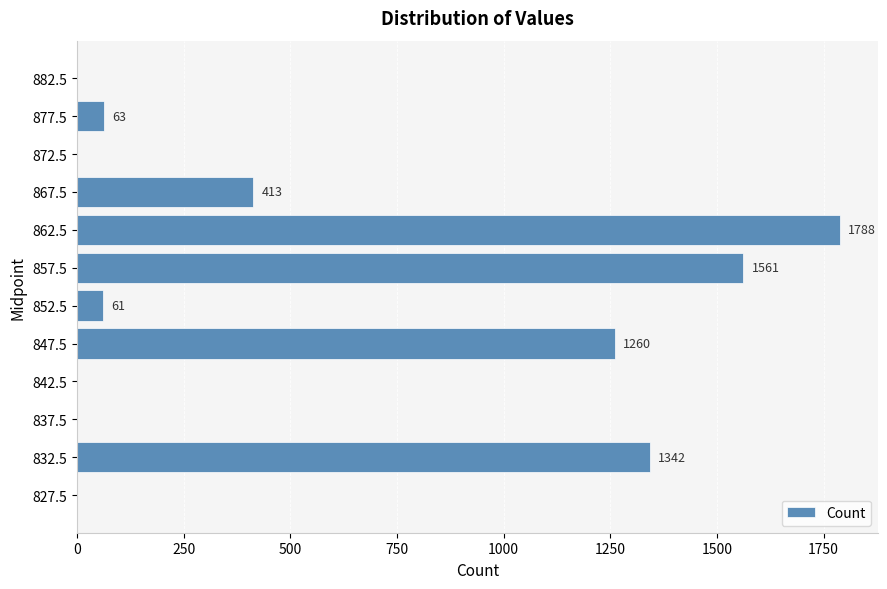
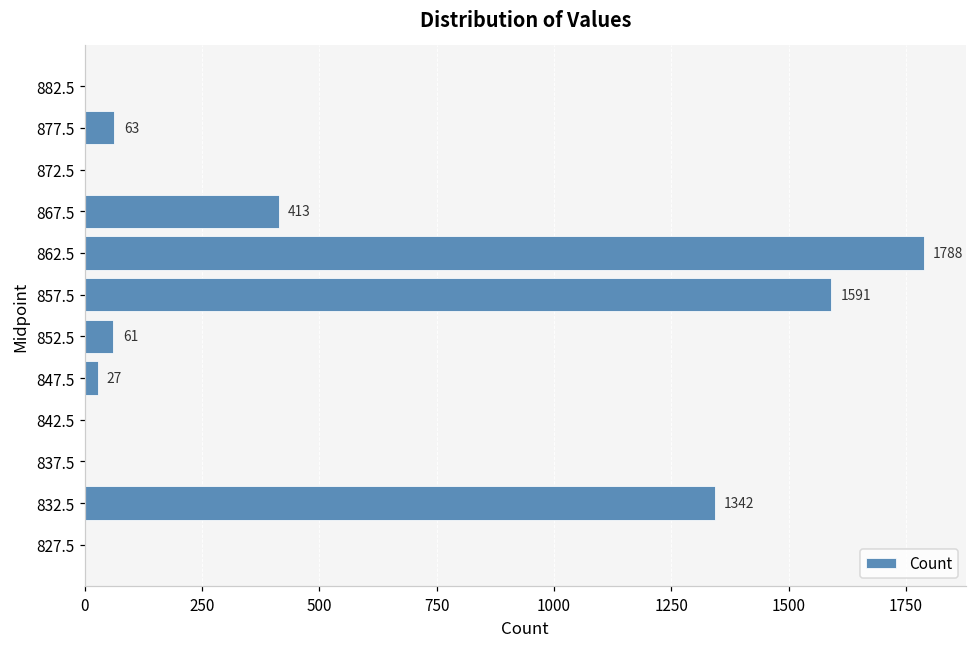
857.5: 1561 -> 1591
847.5: 1260 -> 27
